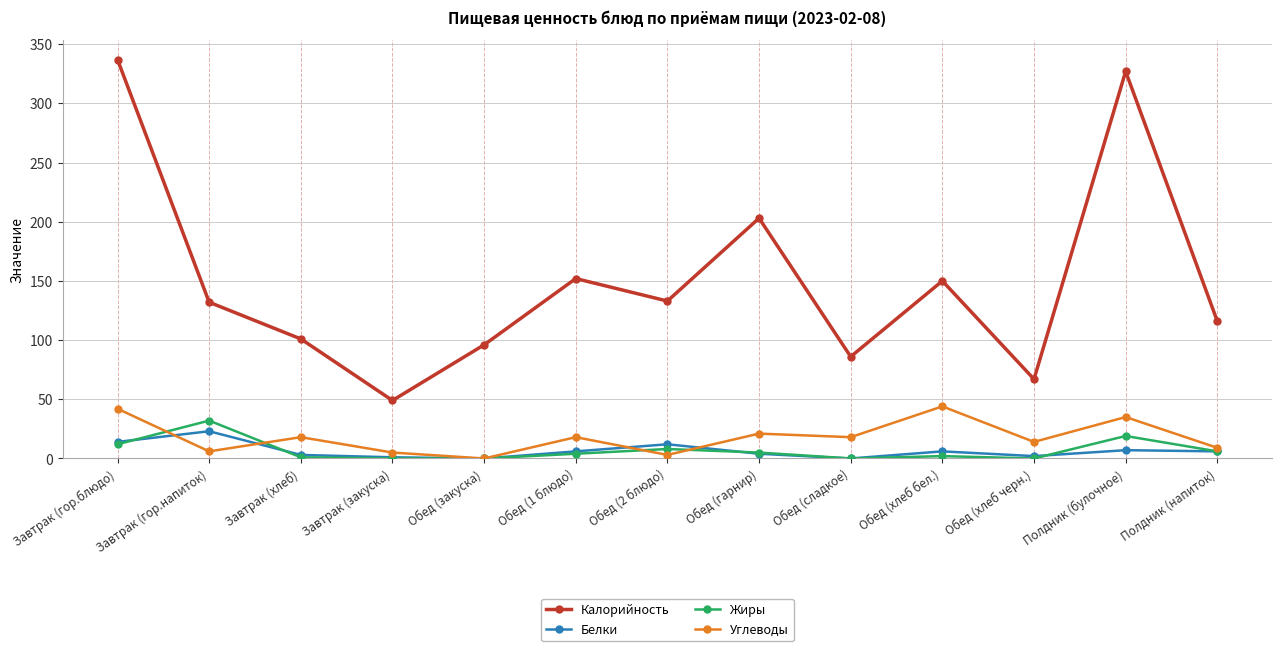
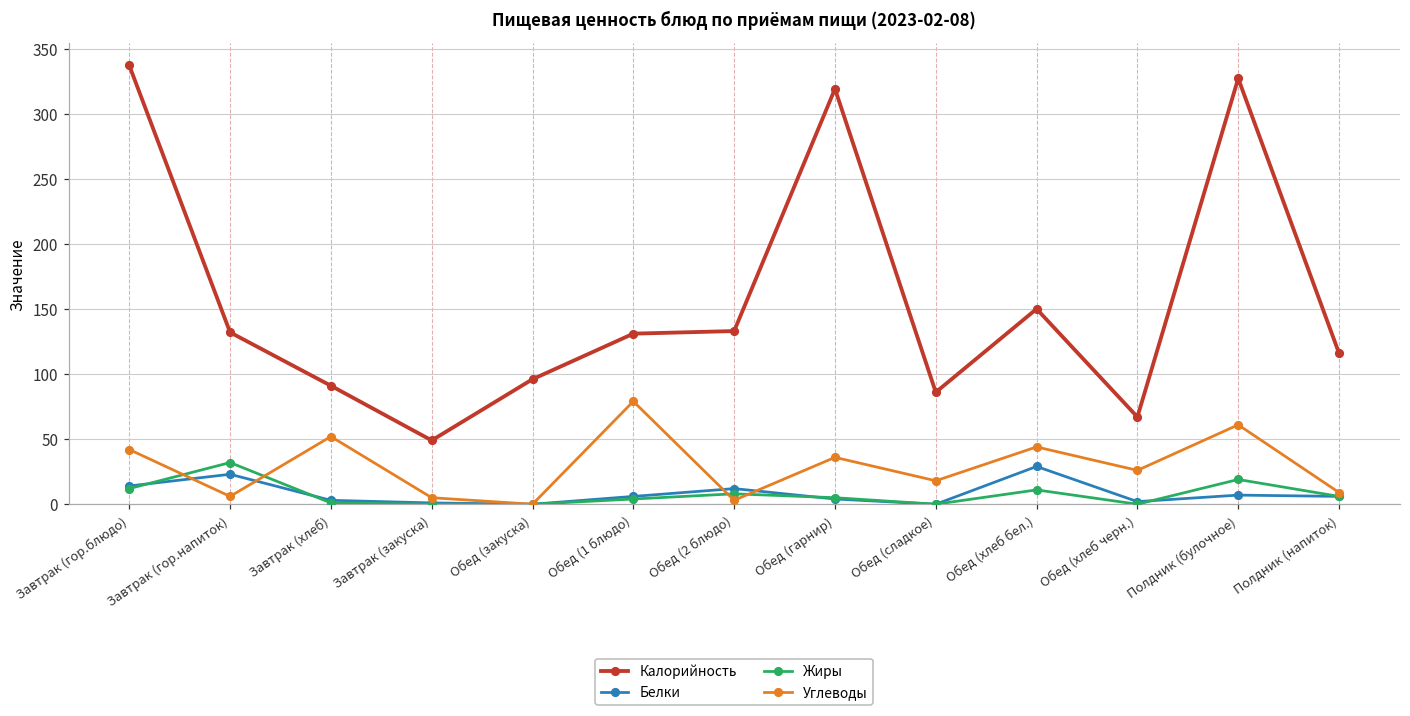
Калорийность, Завтрак (хлеб): 101 -> 91
Углеводы, Завтрак (хлеб): 18 -> 52
Калорийность, Обед (1 блюдо): 152 -> 131
Углеводы, Обед (1 блюдо): 18 -> 79
Калорийность, Обед (гарнир): 203 -> 319
Углеводы, Обед (гарнир): 21 -> 36
Белки, Обед (хлеб бел.): 6 -> 29
Жиры, Обед (хлеб бел.): 2 -> 11
Углеводы, Обед (хлеб черн.): 14 -> 26
Углеводы, Полдник (булочное): 35 -> 61
